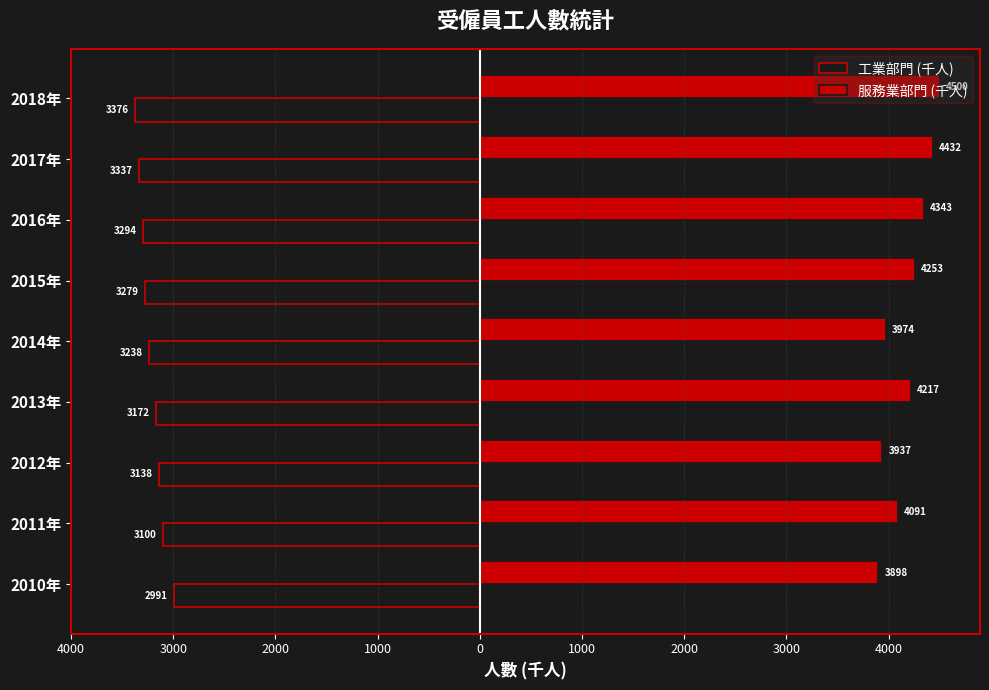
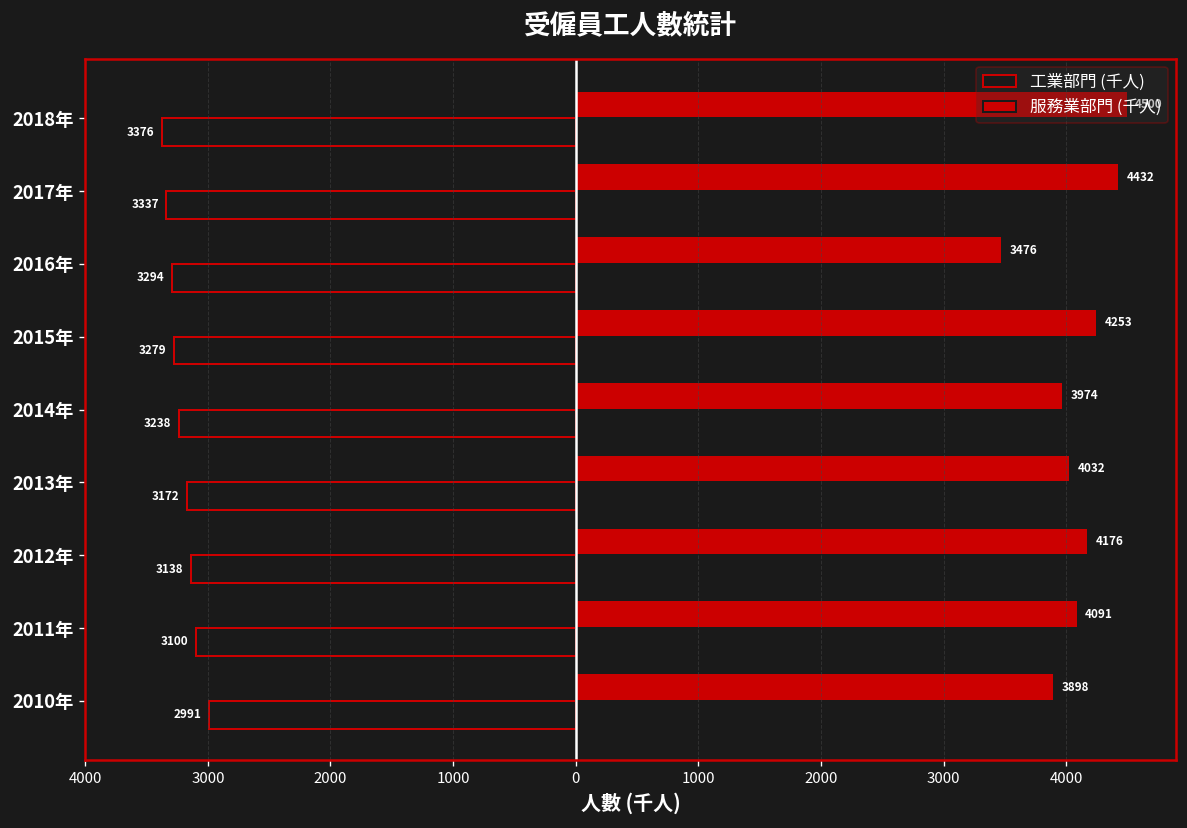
服務業部門 (千人), 2016年: 4343 -> 3476
服務業部門 (千人), 2013年: 4217 -> 4032
服務業部門 (千人), 2012年: 3937 -> 4176
